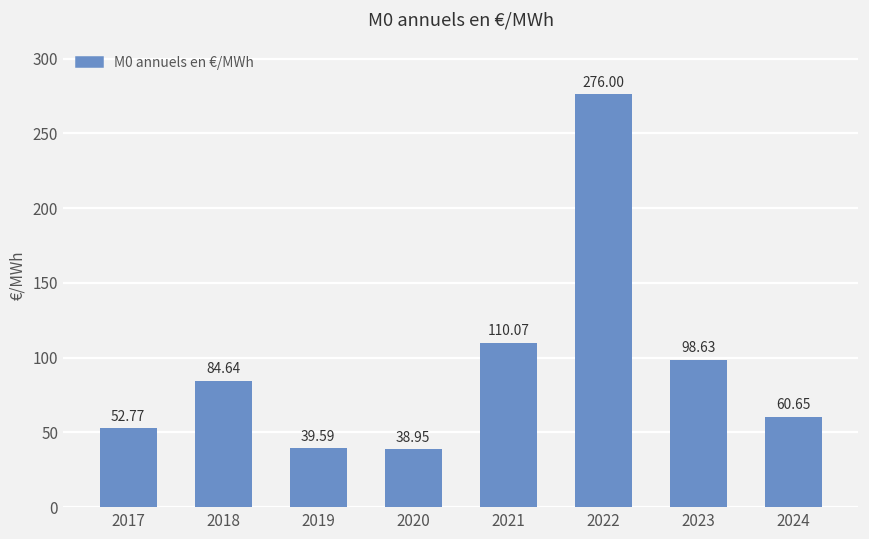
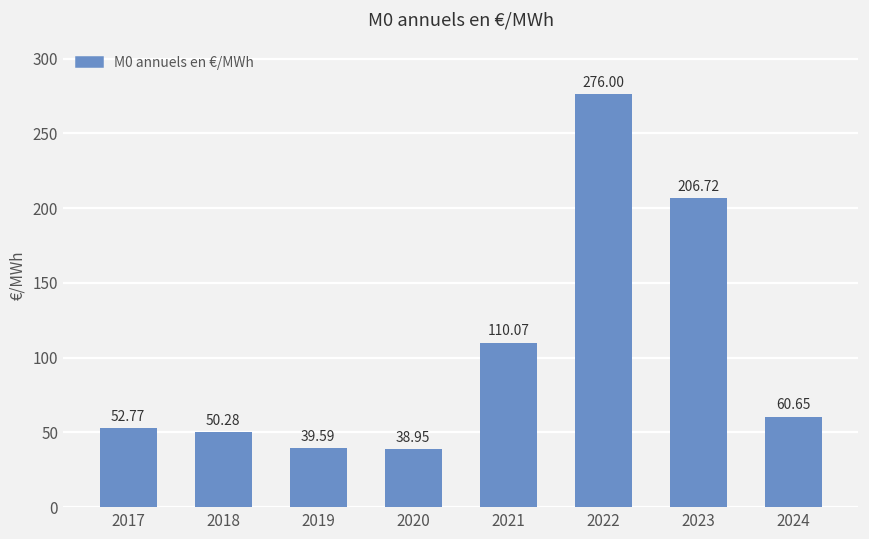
2018: 84.64 -> 50.28
2023: 98.63 -> 206.72
